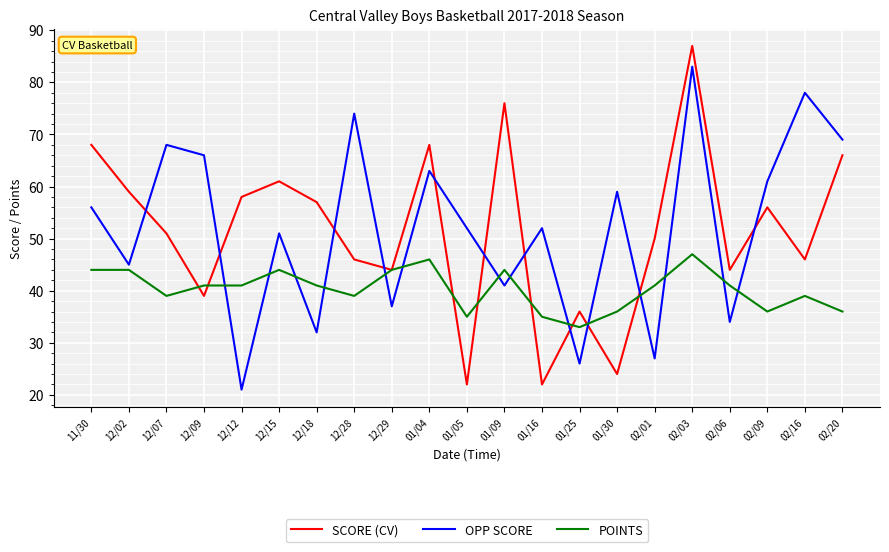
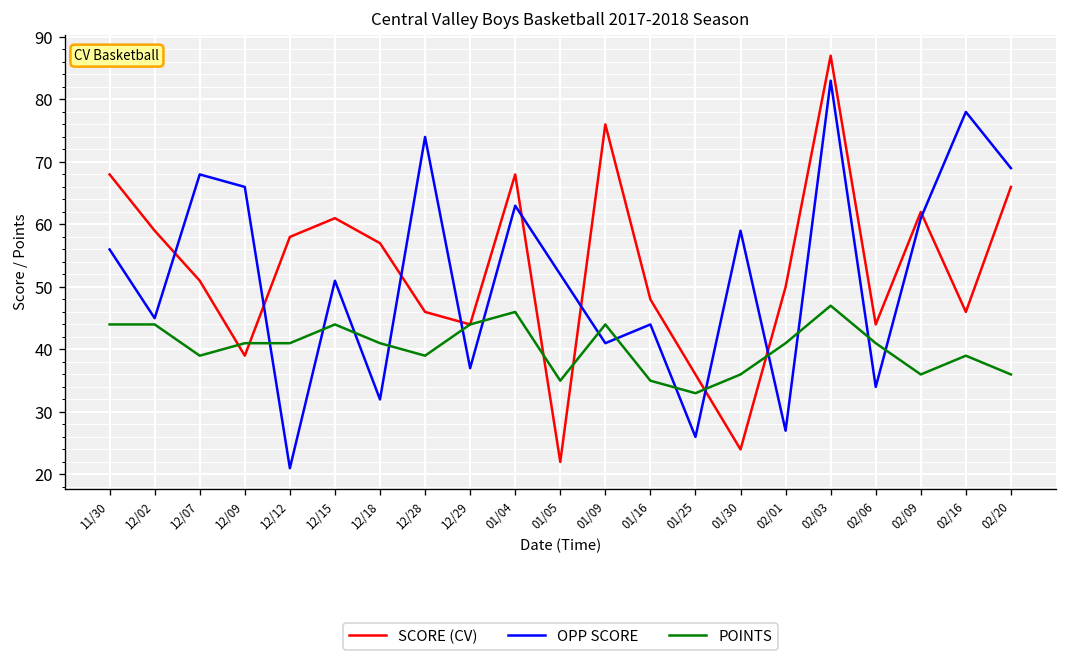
SCORE (CV), 01/16: 22 -> 48
OPP SCORE, 01/16: 52 -> 44
SCORE (CV), 02/09: 56 -> 62
